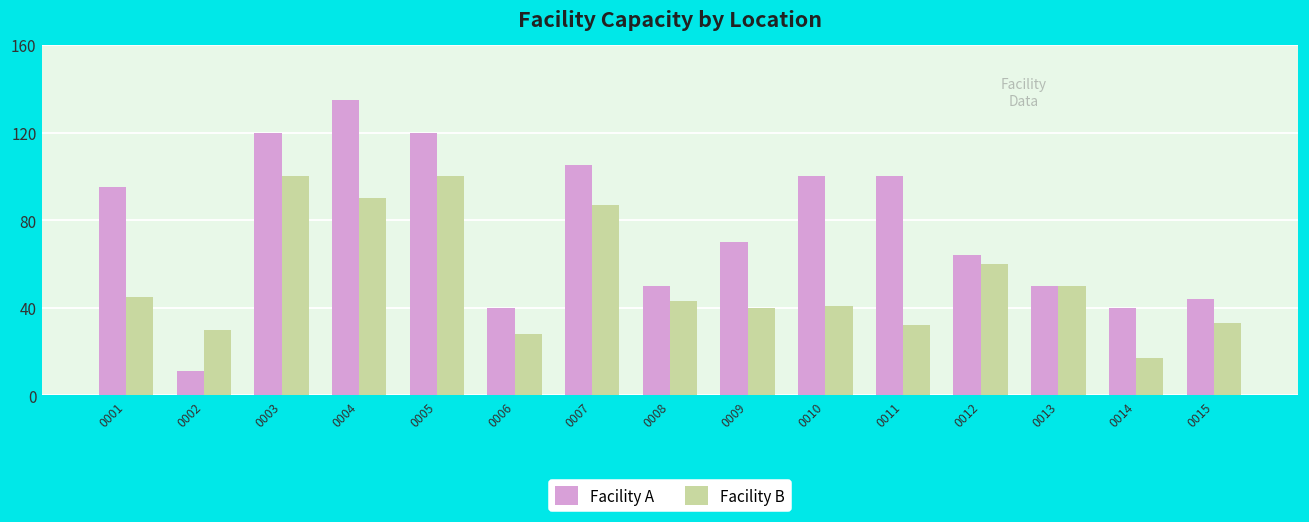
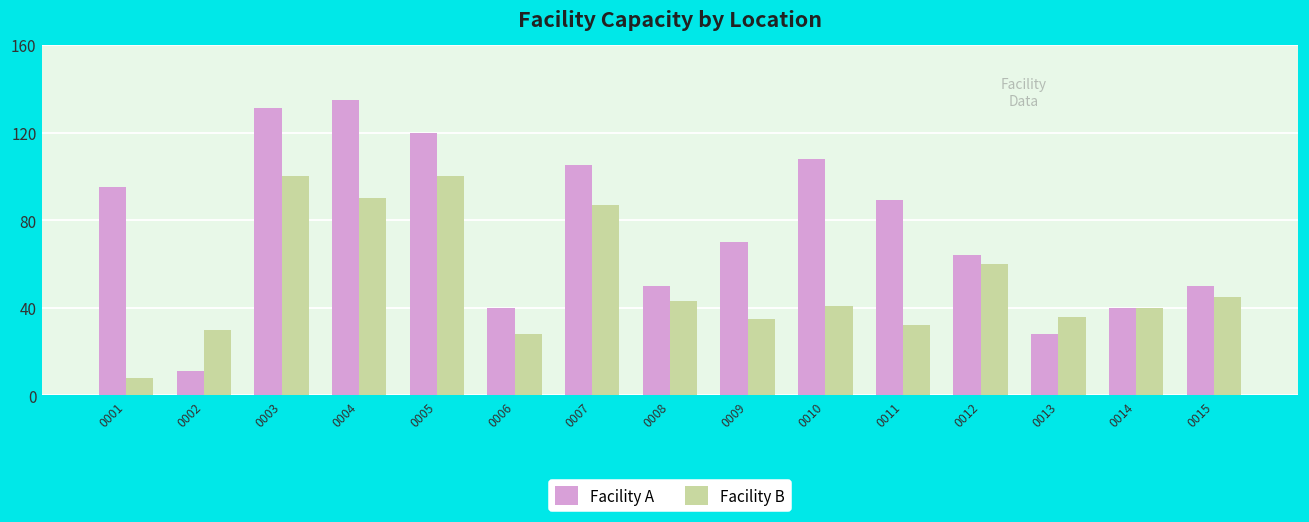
Facility B, 0001: 45 -> 8
Facility A, 0003: 120 -> 131
Facility B, 0009: 40 -> 35
Facility A, 0010: 100 -> 108
Facility A, 0011: 100 -> 89
Facility A, 0013: 50 -> 28
Facility B, 0013: 50 -> 36
Facility B, 0014: 17 -> 40
Facility A, 0015: 44 -> 50
Facility B, 0015: 33 -> 45
